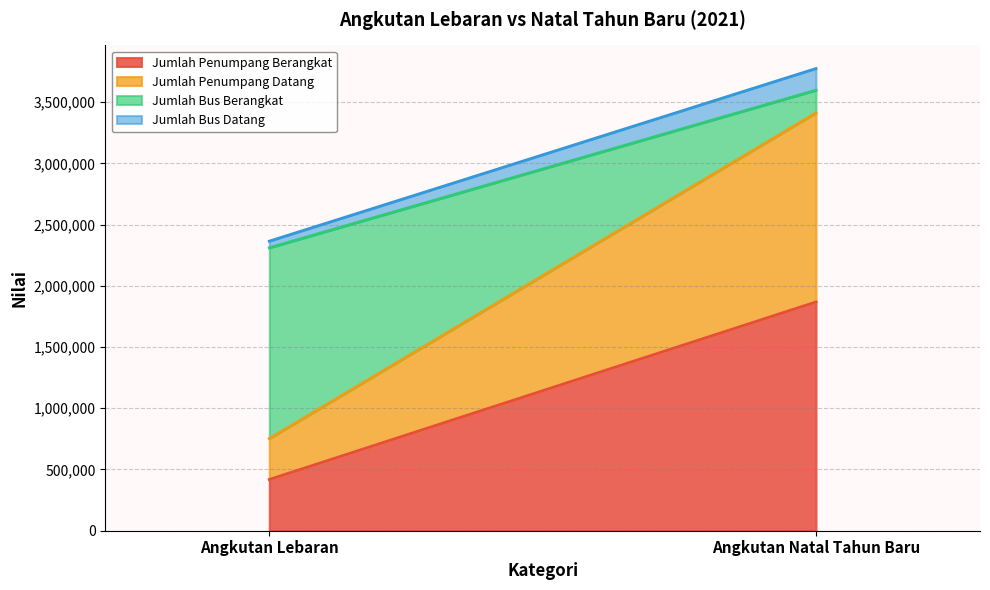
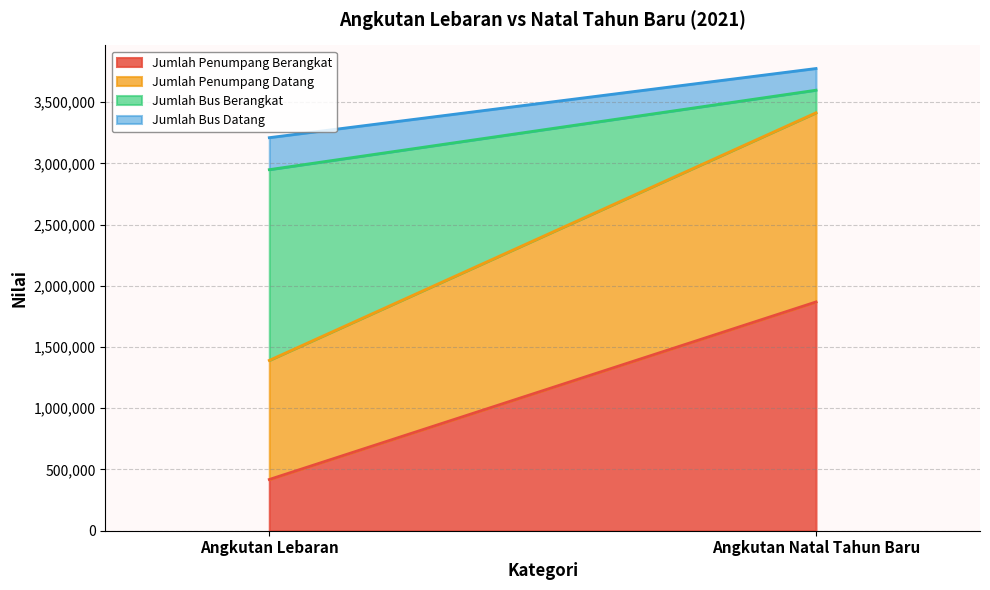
Jumlah Penumpang Datang, Angkutan Lebaran: 330,000 -> 970,000
Jumlah Bus Datang, Angkutan Lebaran: 50,000 -> 260,000
